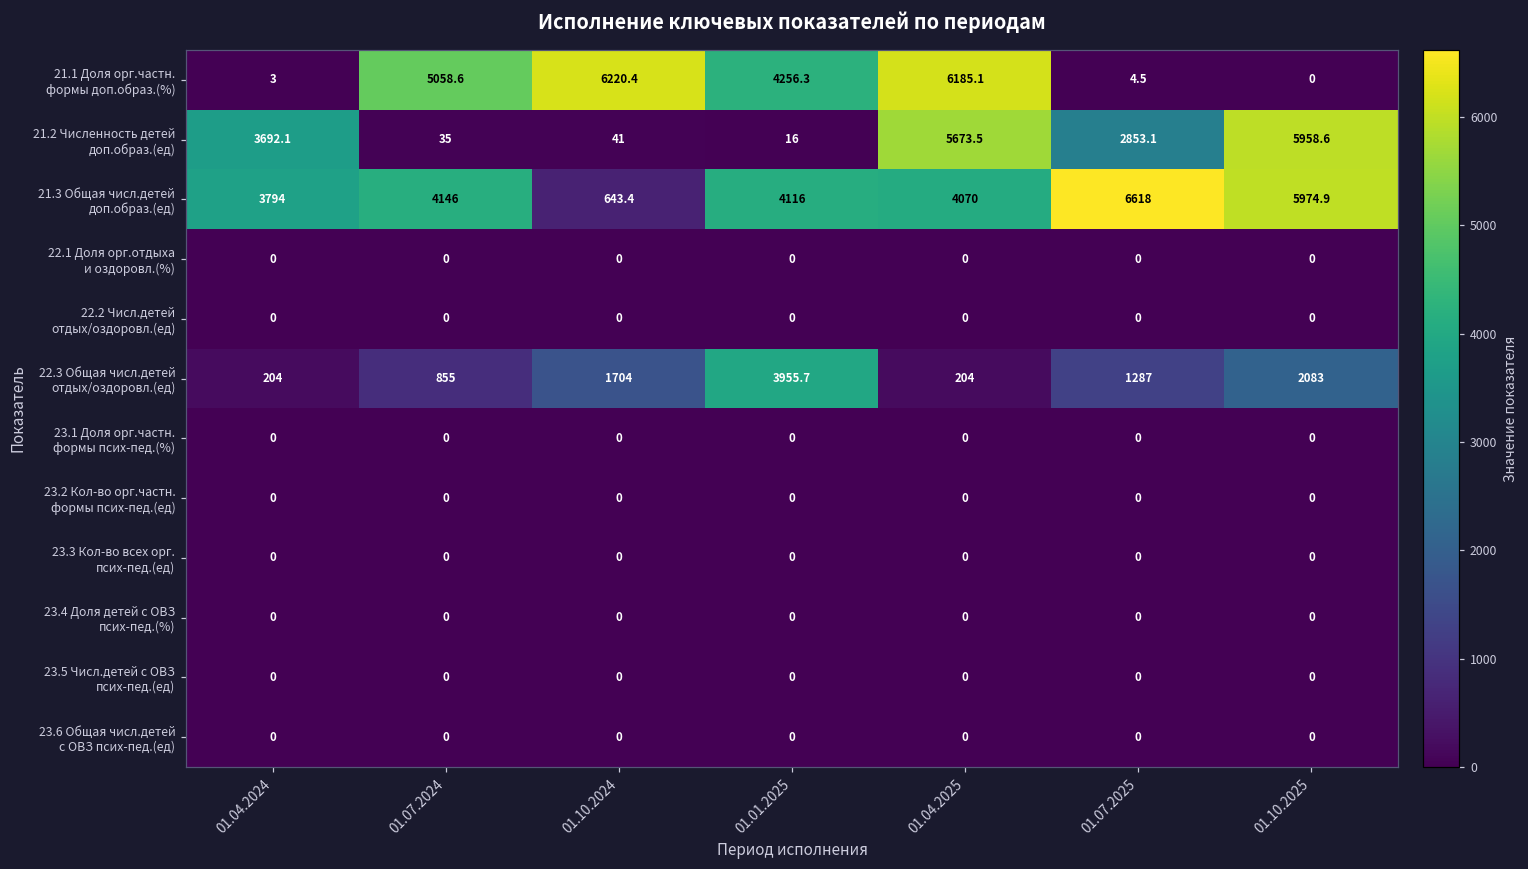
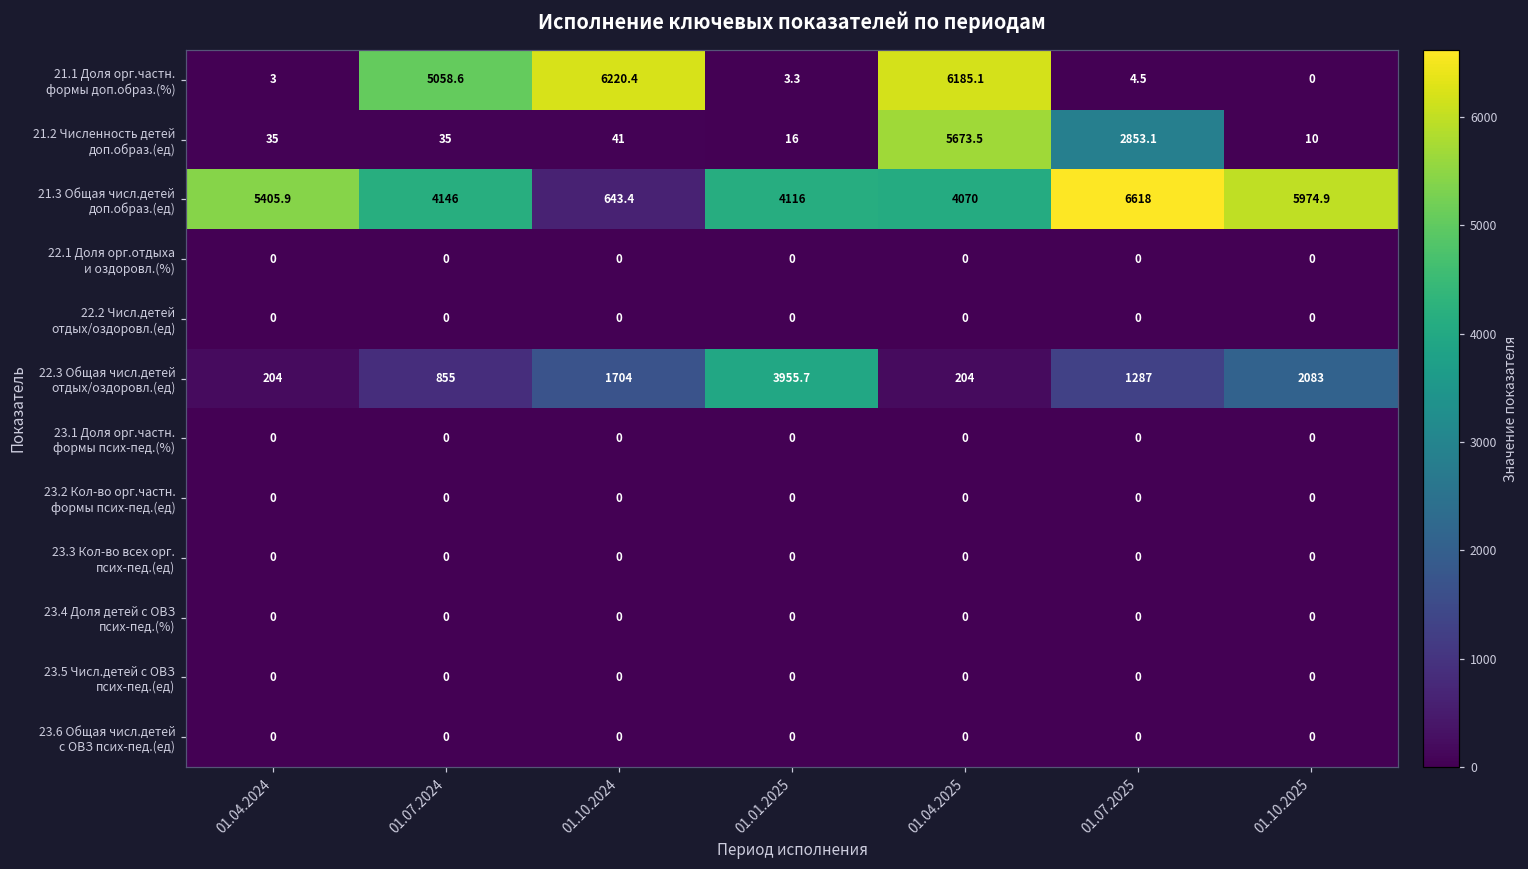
21.1 Доля орг.частн. формы доп.образ.(%), 01.01.2025: 4256.3 -> 3.3
21.2 Численность детей доп.образ.(ед), 01.04.2024: 3692.1 -> 35
21.2 Численность детей доп.образ.(ед), 01.10.2025: 5958.6 -> 10
21.3 Общая числ.детей доп.образ.(ед), 01.04.2024: 3794 -> 5405.9
